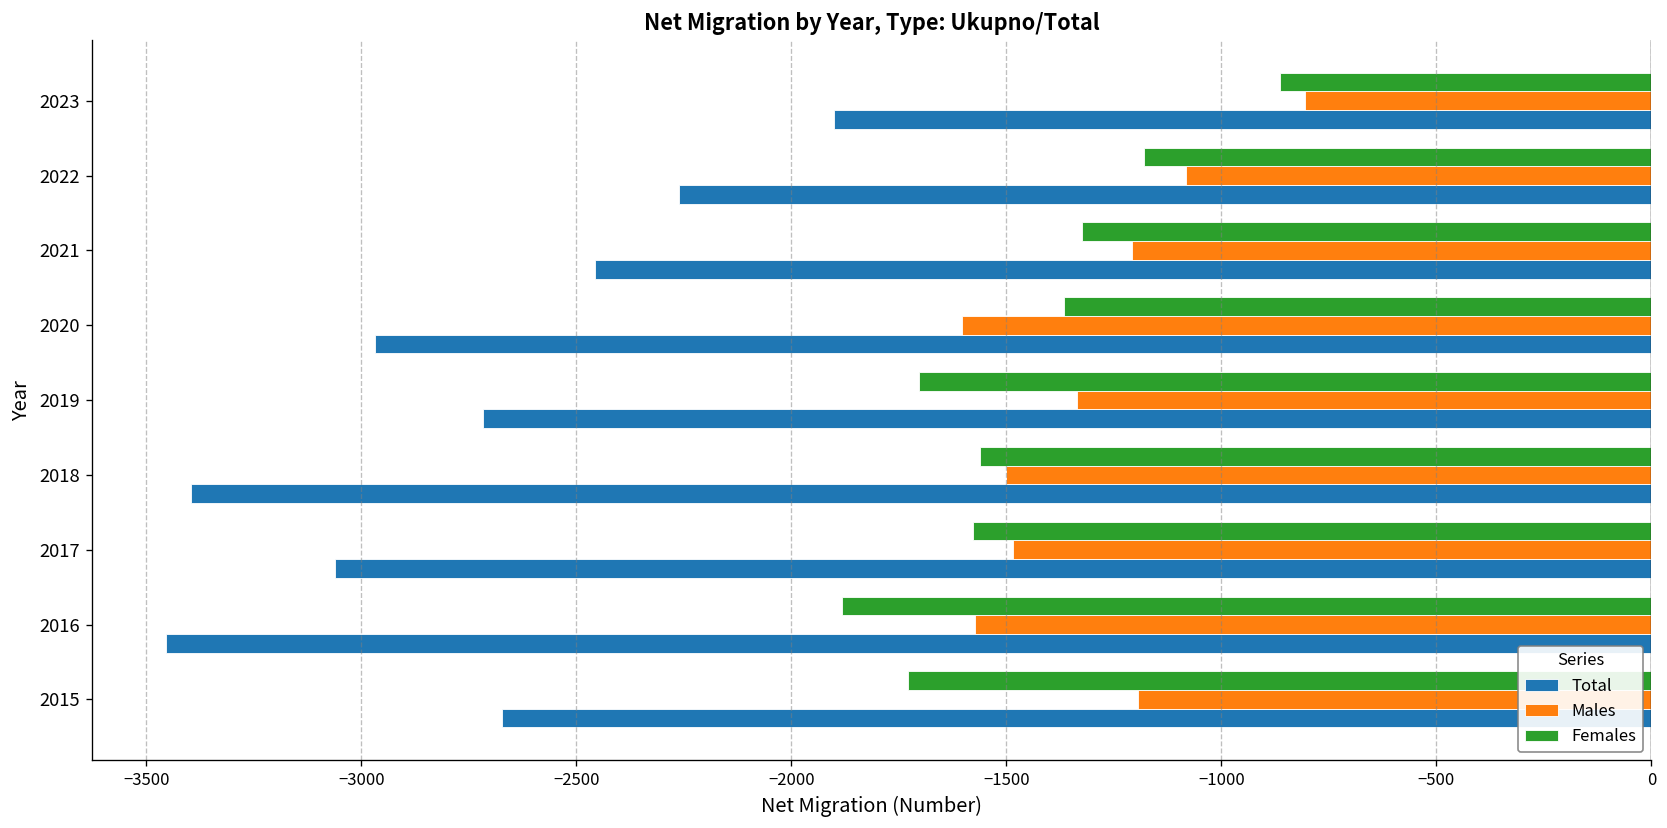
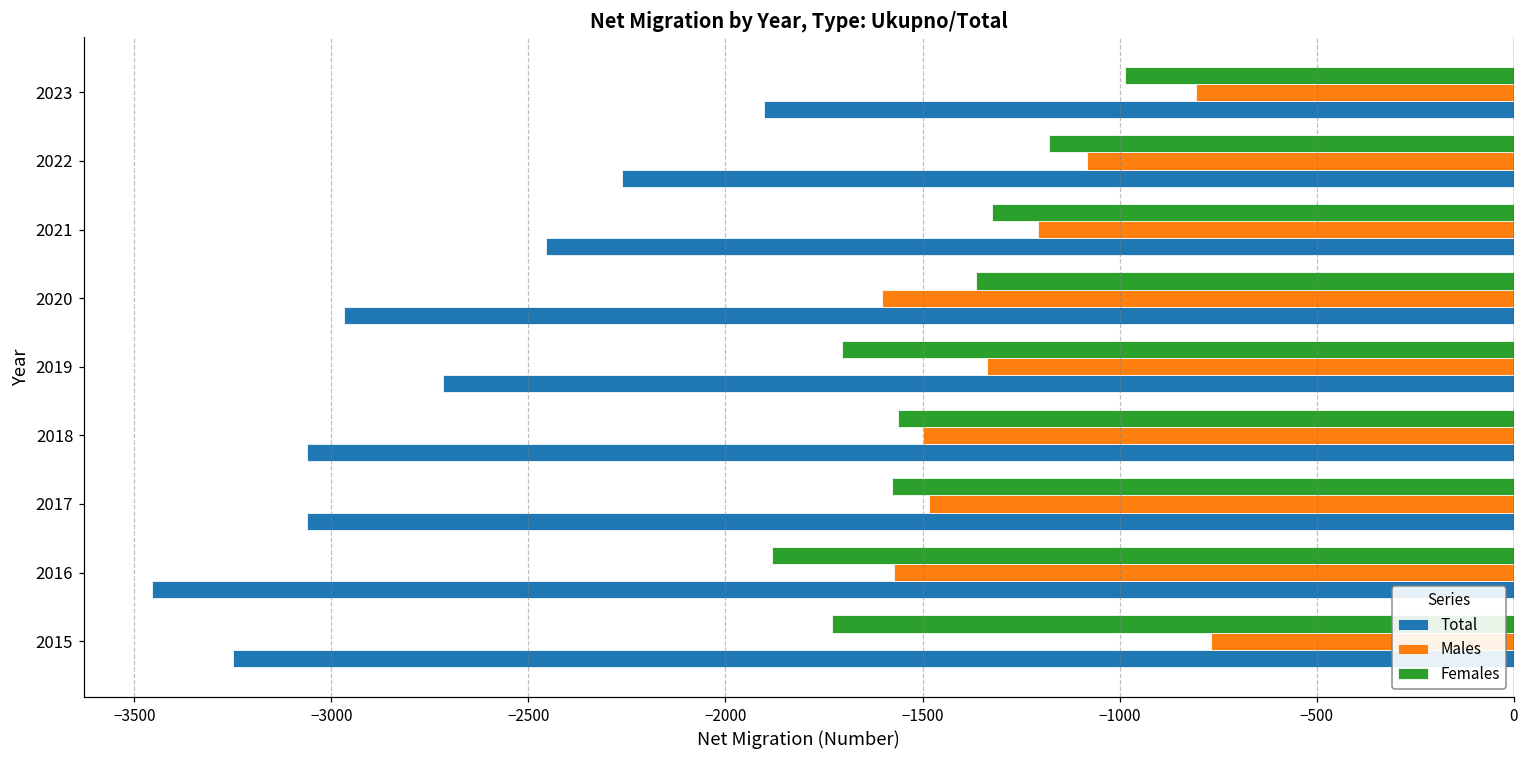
Females, 2023: -860 -> -990
Total, 2018: -3400 -> -3060
Males, 2015: -1200 -> -770
Total, 2015: -2670 -> -3250
